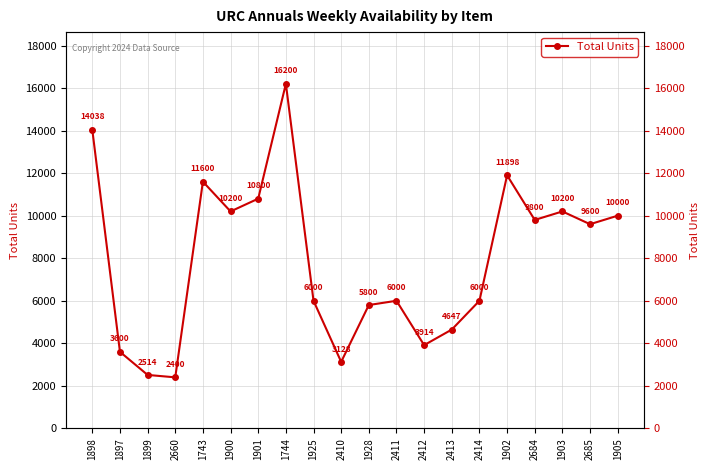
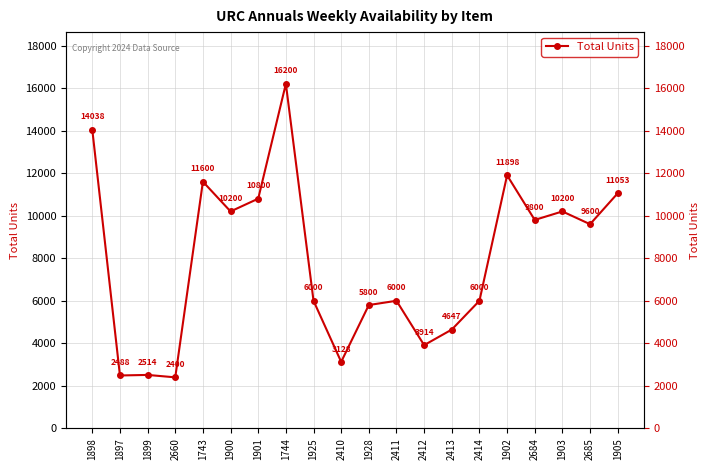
1897: 3600 -> 2488
1905: 10000 -> 11053
